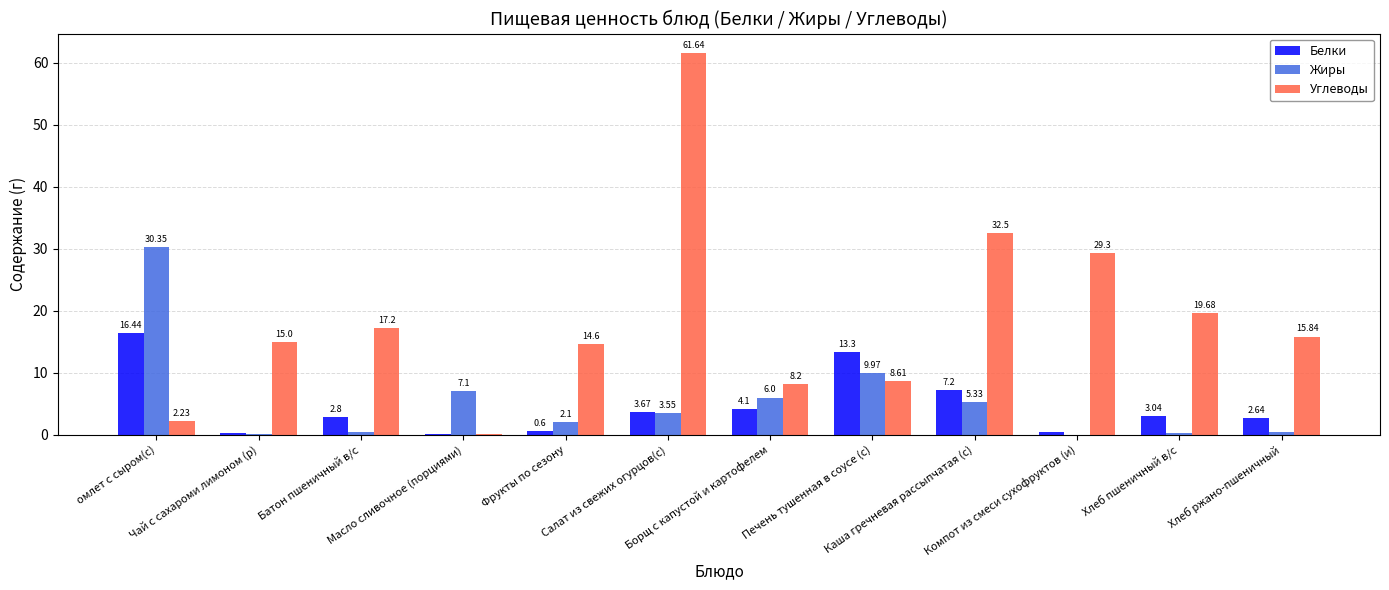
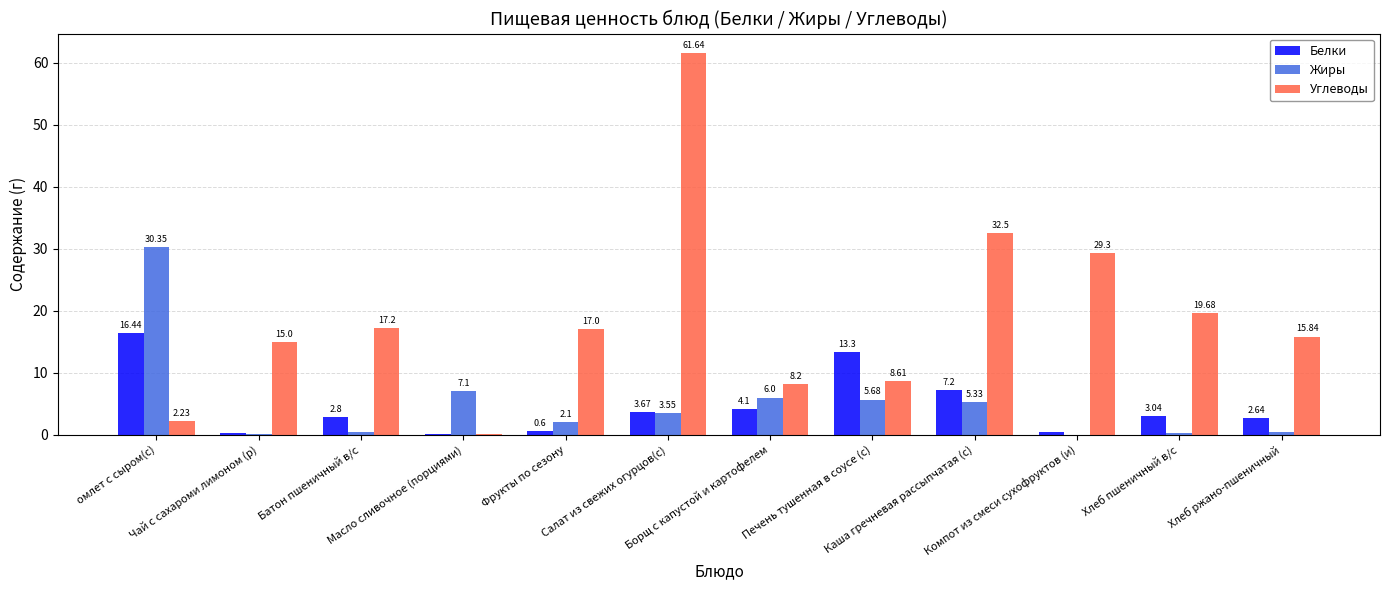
Углеводы, Фрукты по сезону: 14.6 -> 17.0
Жиры, Печень тушенная в соусе (с): 9.97 -> 5.68
